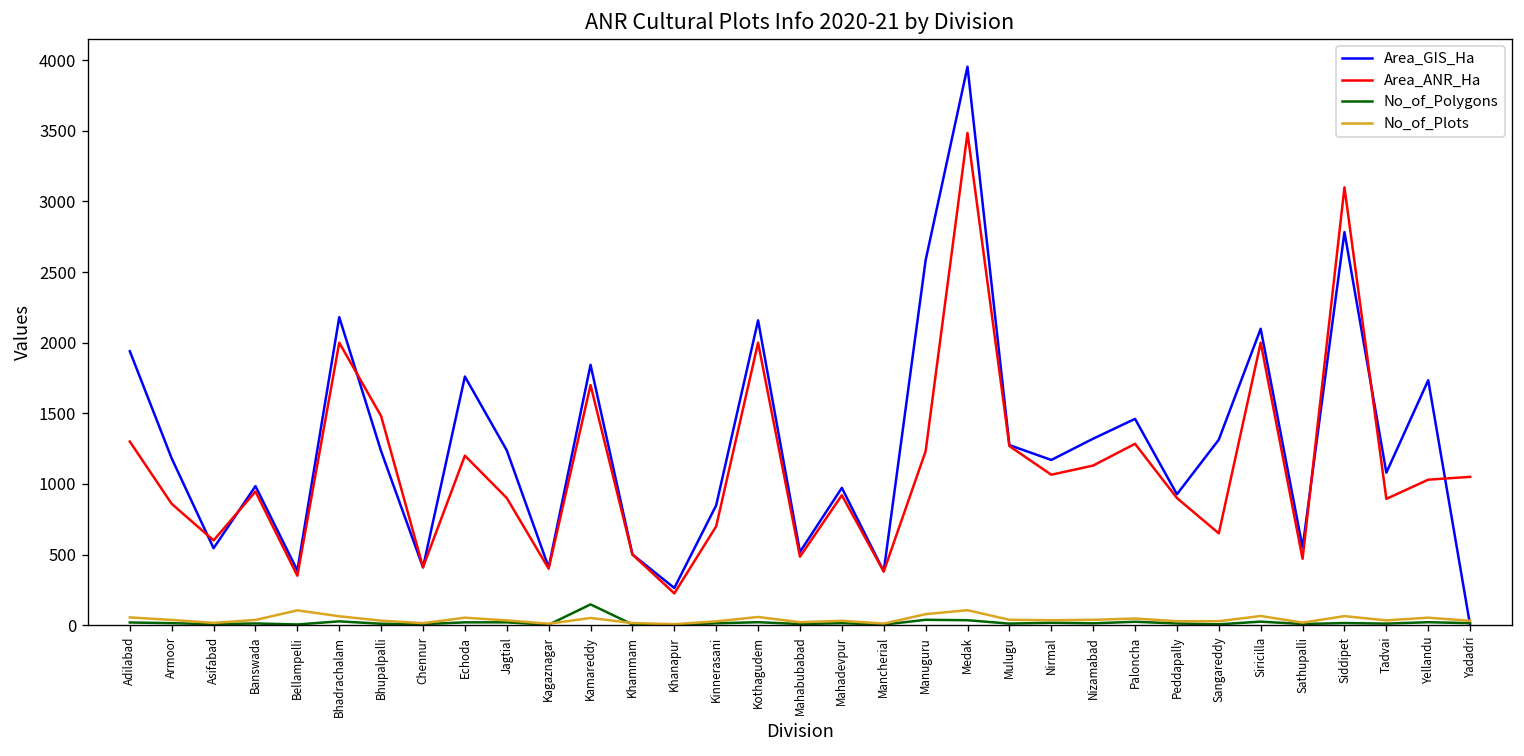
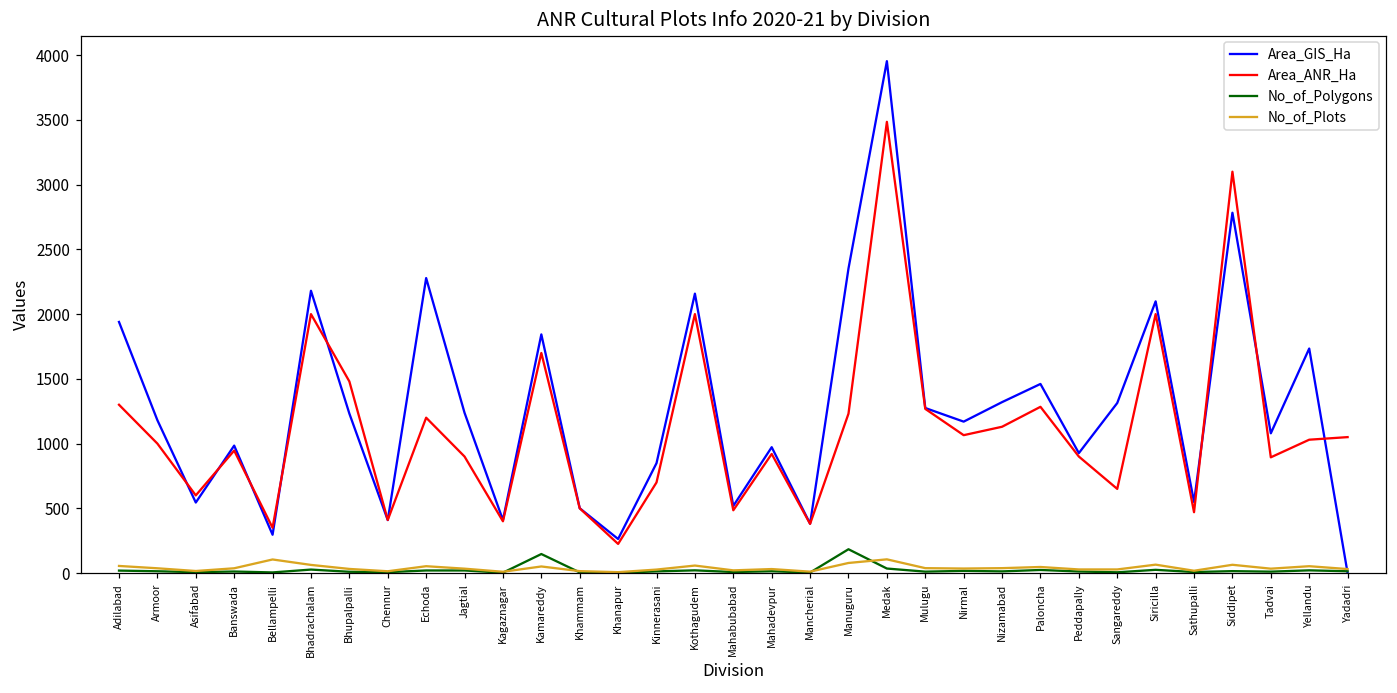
Area_ANR_Ha, Armoor: 860 -> 1000
Area_GIS_Ha, Bellampelli: 390 -> 300
Area_GIS_Ha, Echoda: 1760 -> 2280
Area_GIS_Ha, Manuguru: 2580 -> 2350
No_of_Polygons, Manuguru: 40 -> 180
